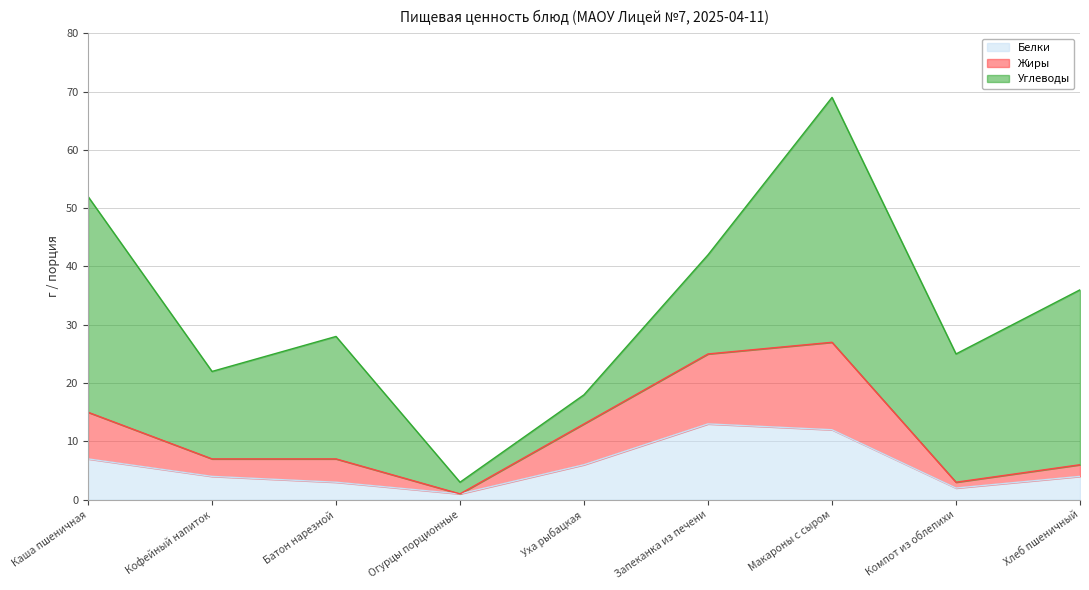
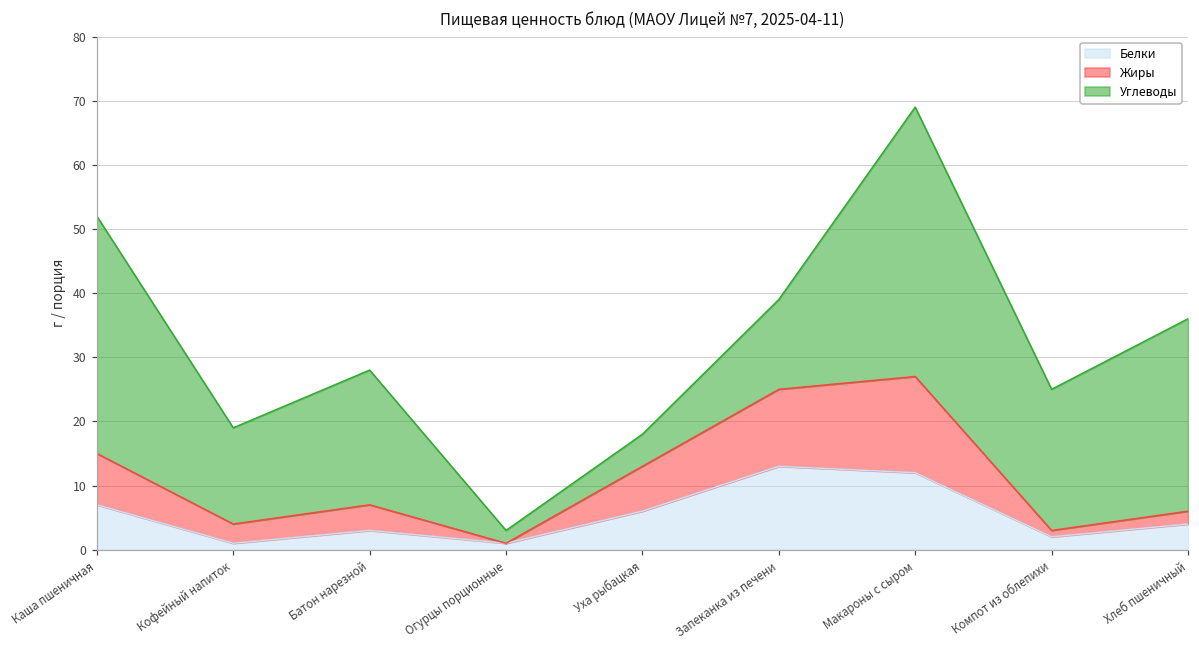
Белки, Кофейный напиток: 4 -> 1
Углеводы, Запеканка из печени: 17 -> 14
